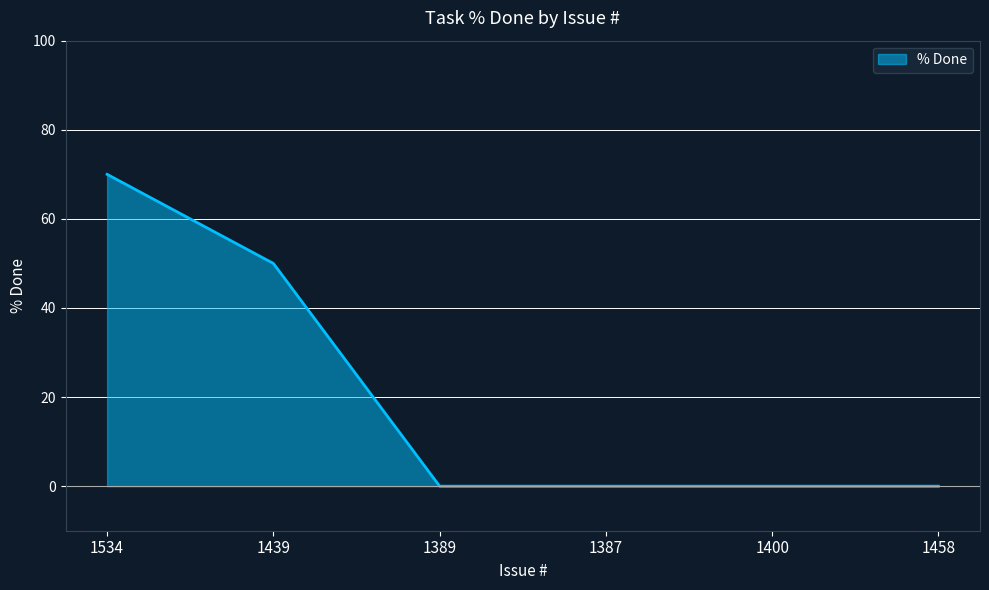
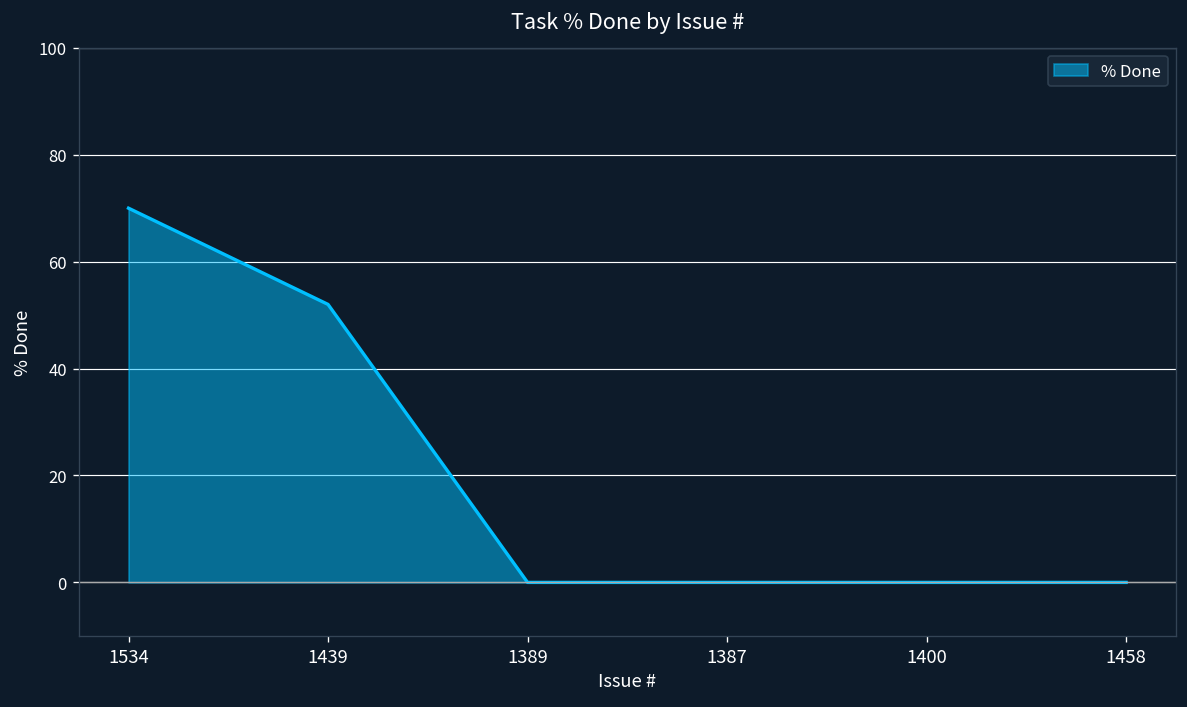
1439: 50 -> 52
